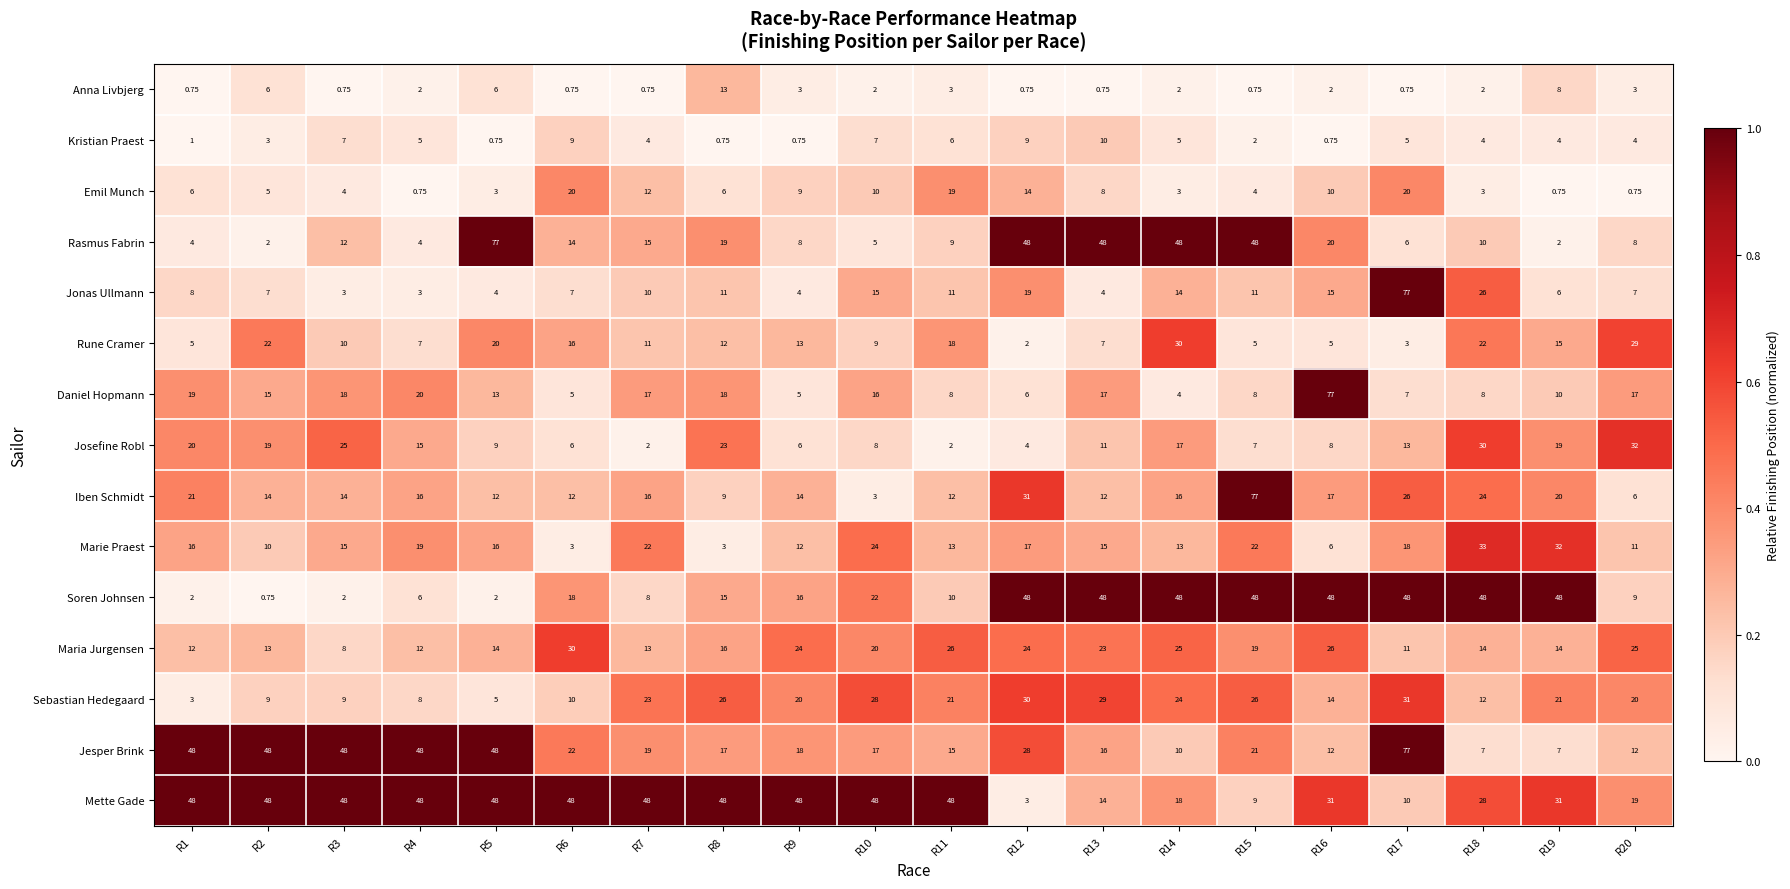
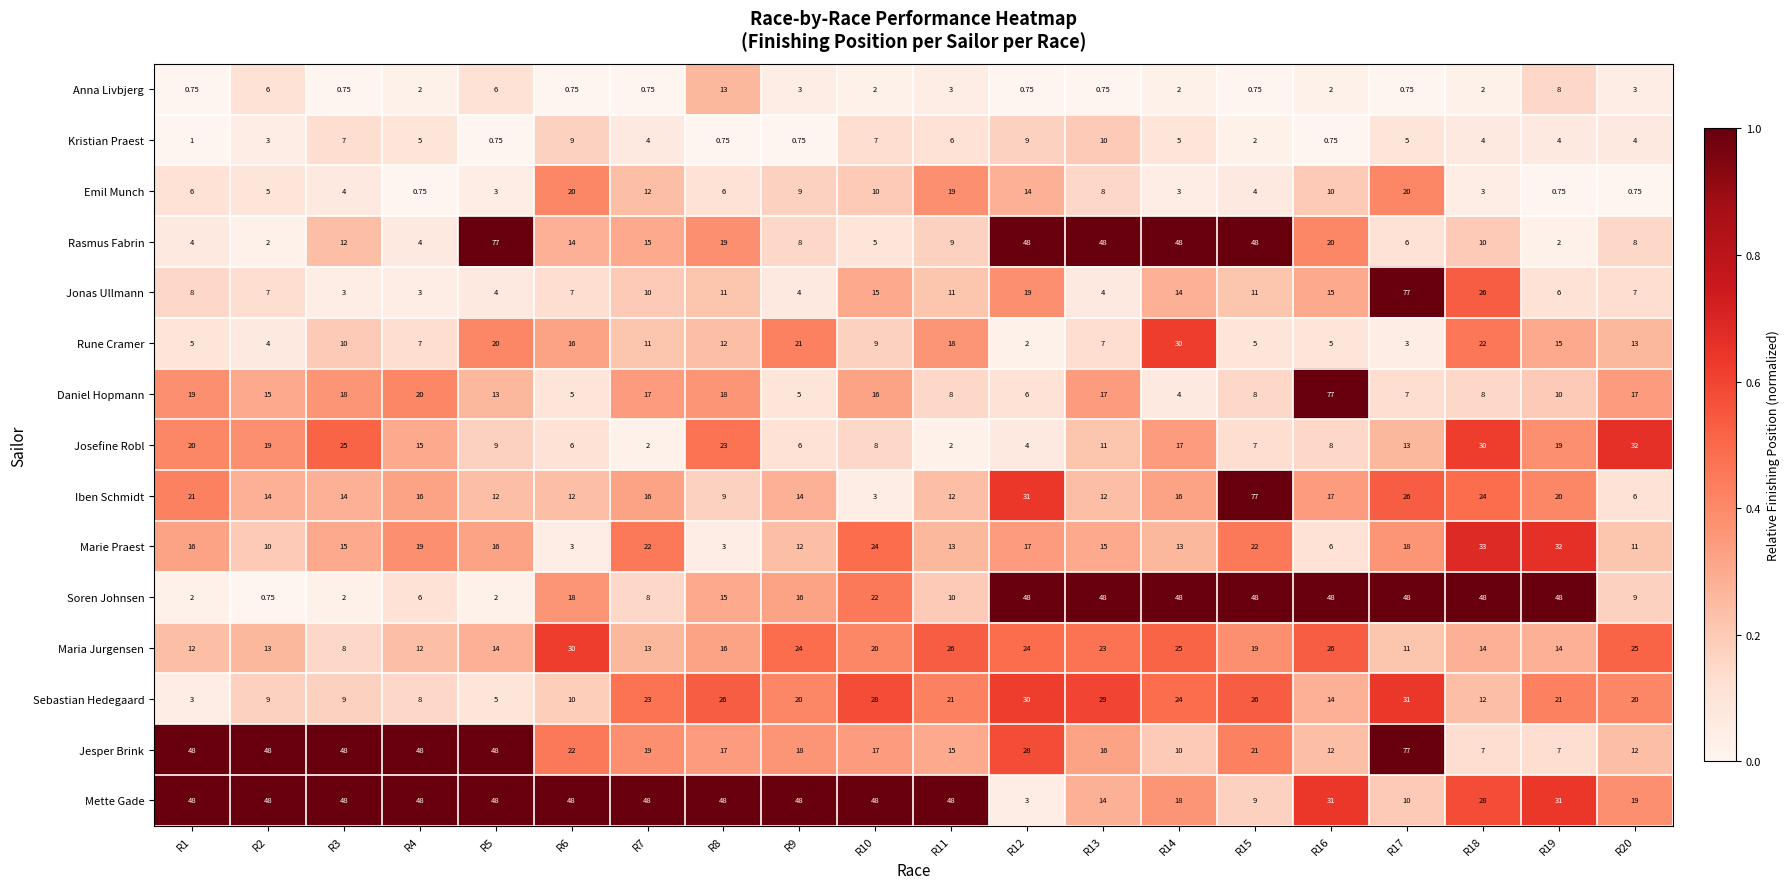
Rune Cramer, R2: 22 -> 4
Rune Cramer, R9: 13 -> 21
Rune Cramer, R20: 29 -> 13
